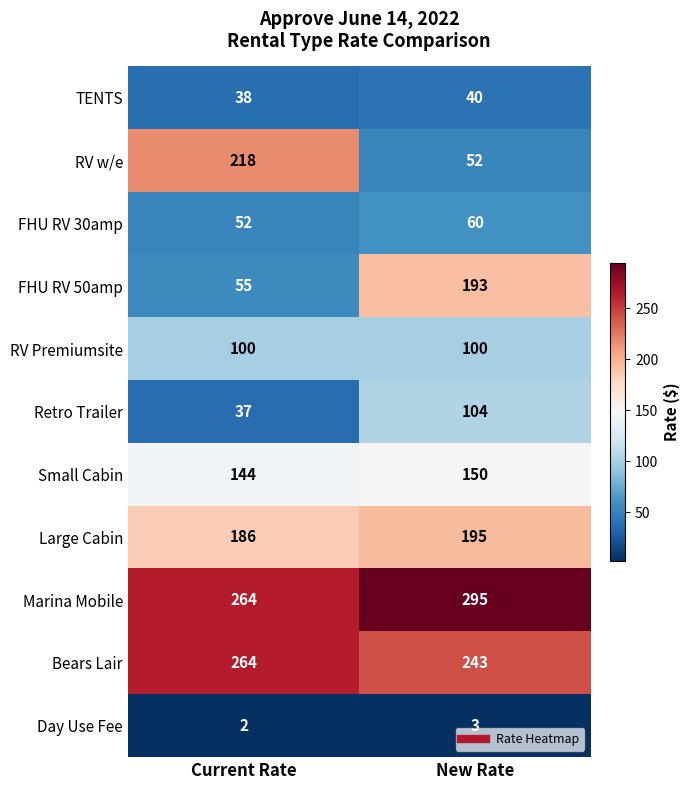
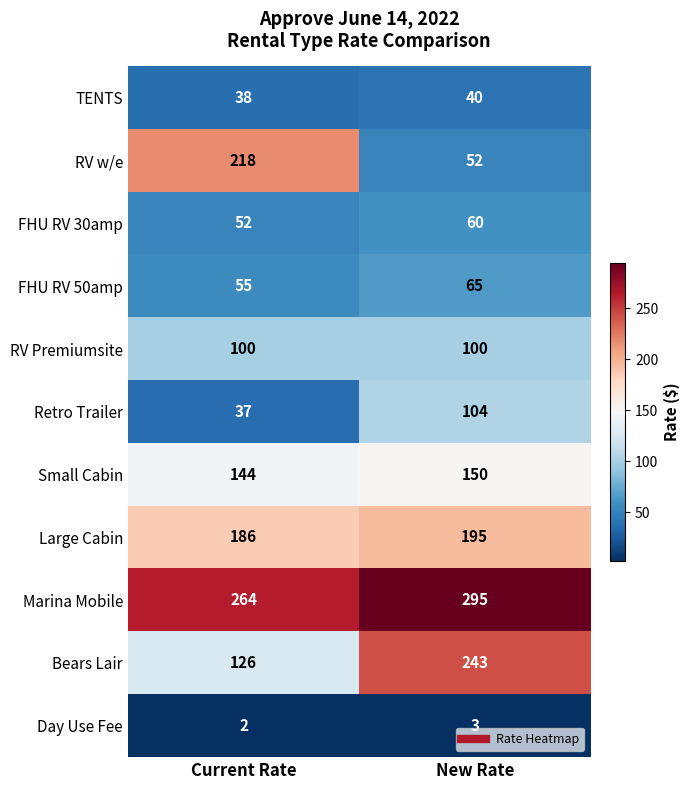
FHU RV 50amp, New Rate: 193 -> 65
Bears Lair, Current Rate: 264 -> 126
